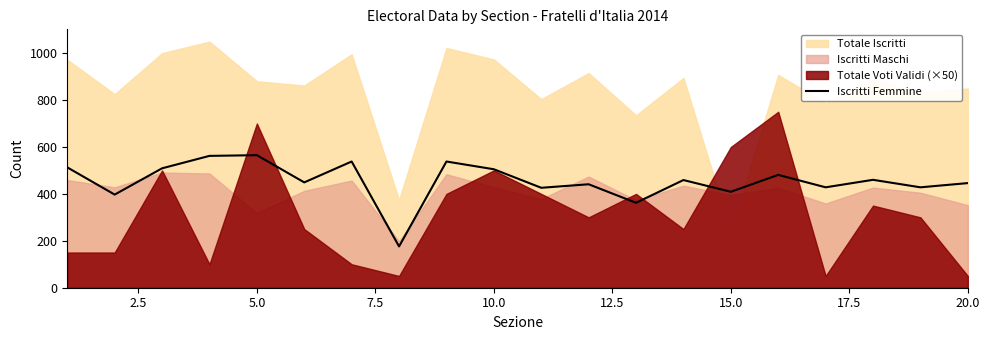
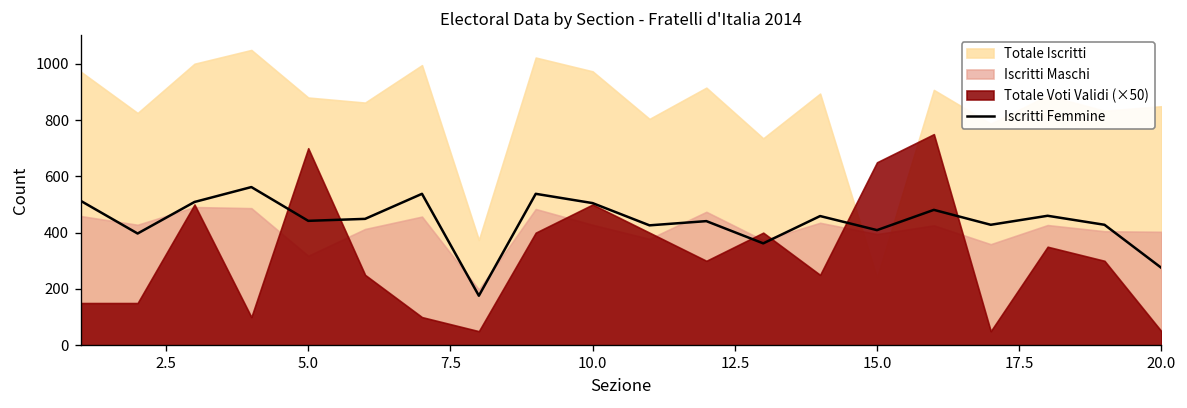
Iscritti Femmine, 5.0: 570 -> 440
Totale Voti Validi (×50), 15.0: 600 -> 650
Iscritti Femmine, 20.0: 450 -> 280
Iscritti Maschi, 20.0: 350 -> 400
